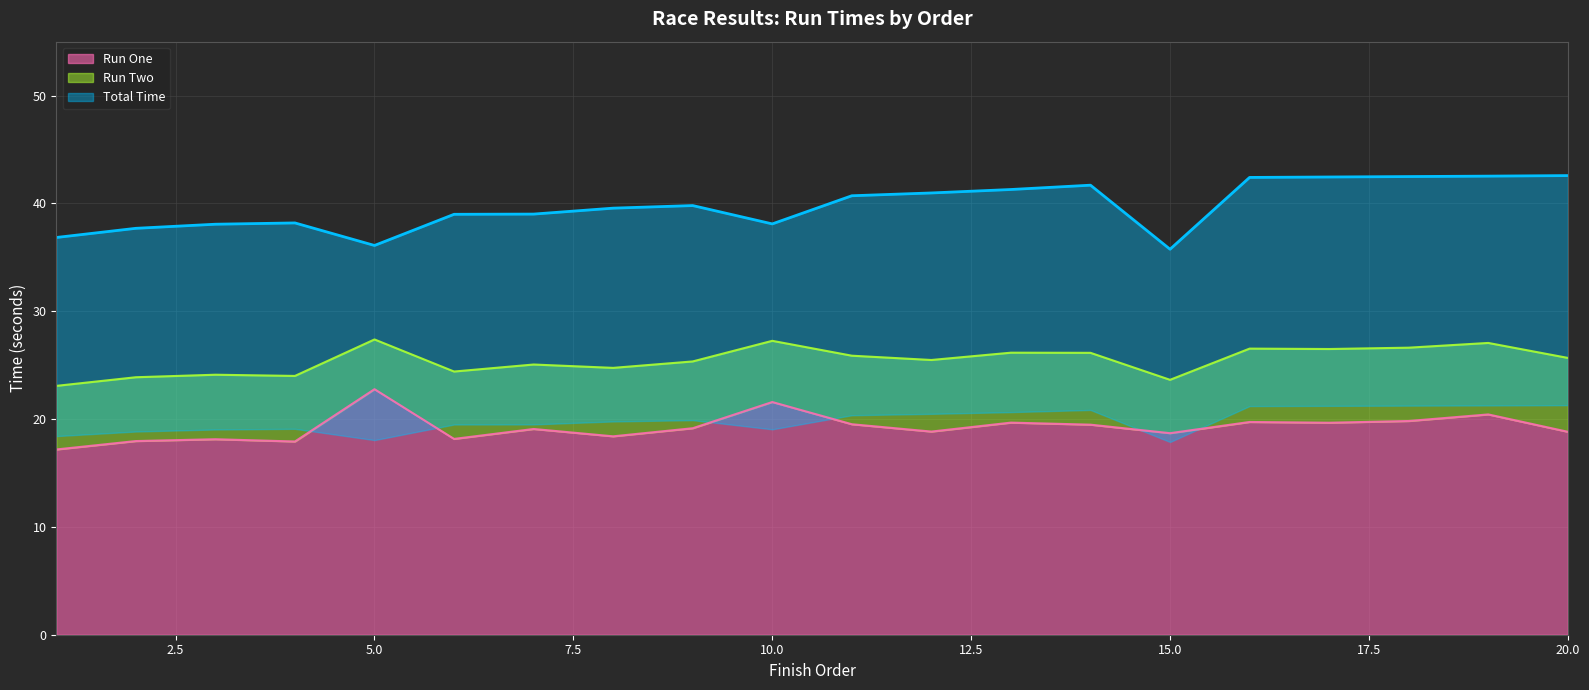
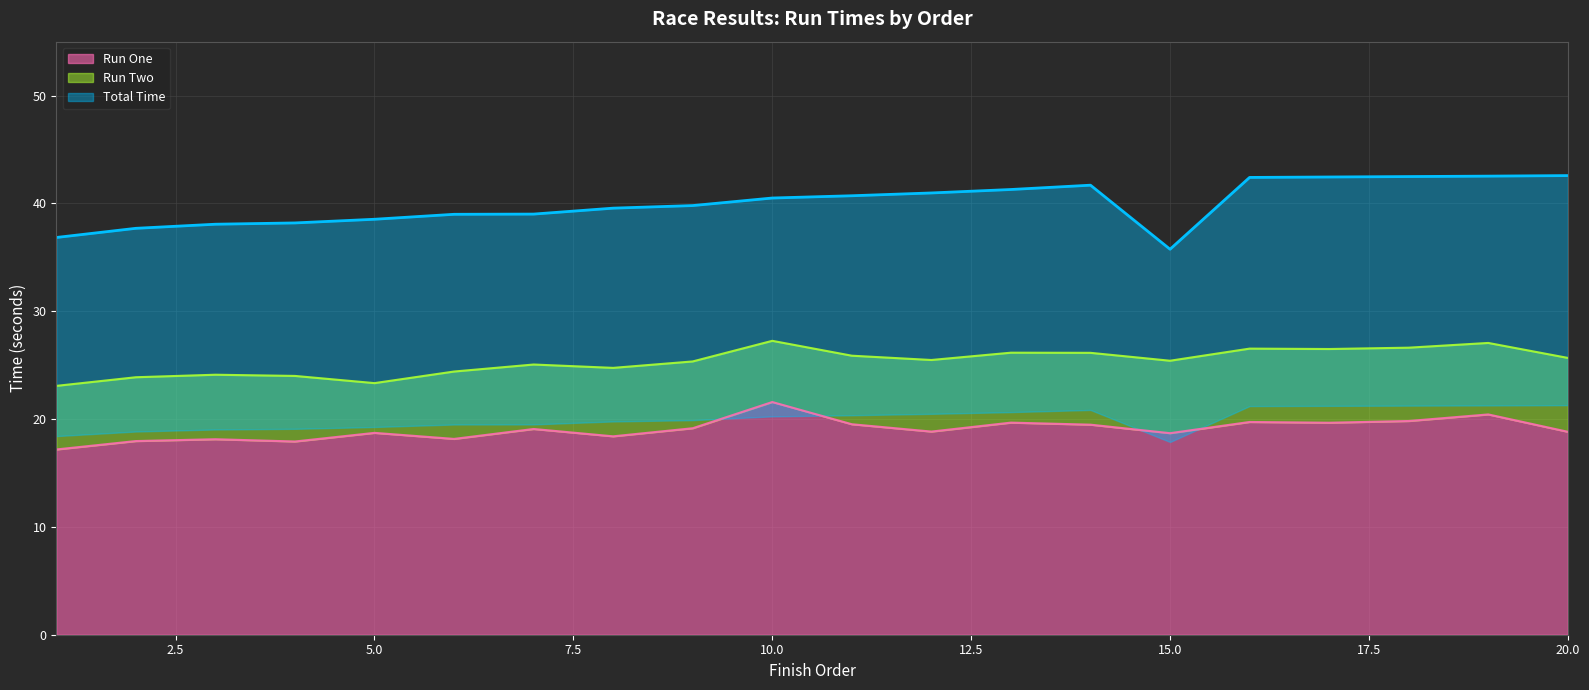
Run One, 5.0: 22.8 -> 18.7
Total Time, 5.0: 36.1 -> 38.5
Total Time, 10.0: 38.1 -> 40.5
Run Two, 15.0: 4.9 -> 6.7
